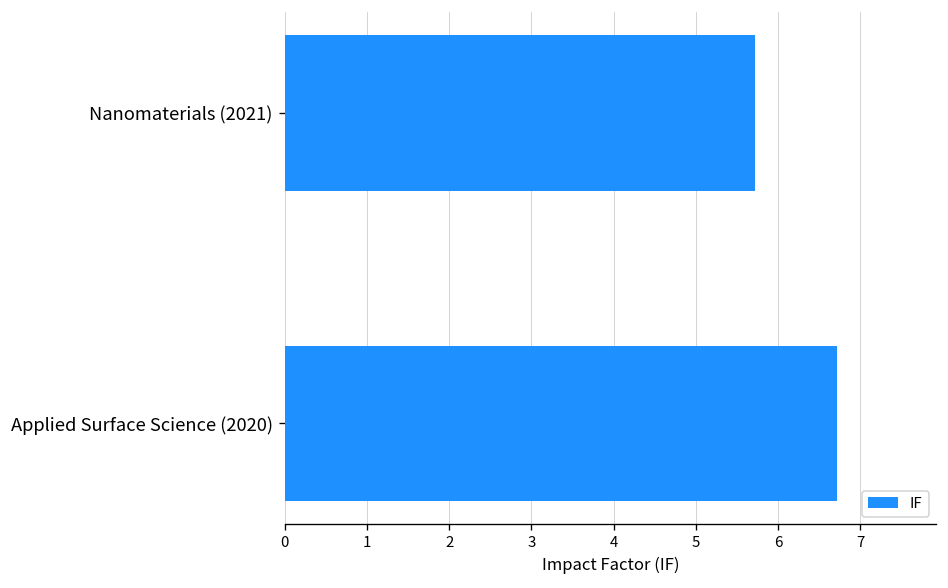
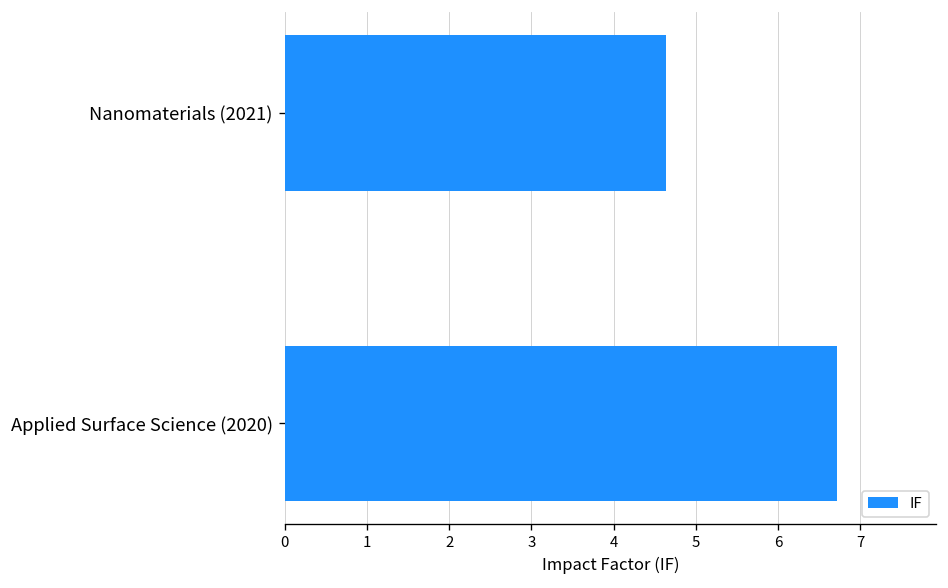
Nanomaterials (2021): 5.7 -> 4.6
